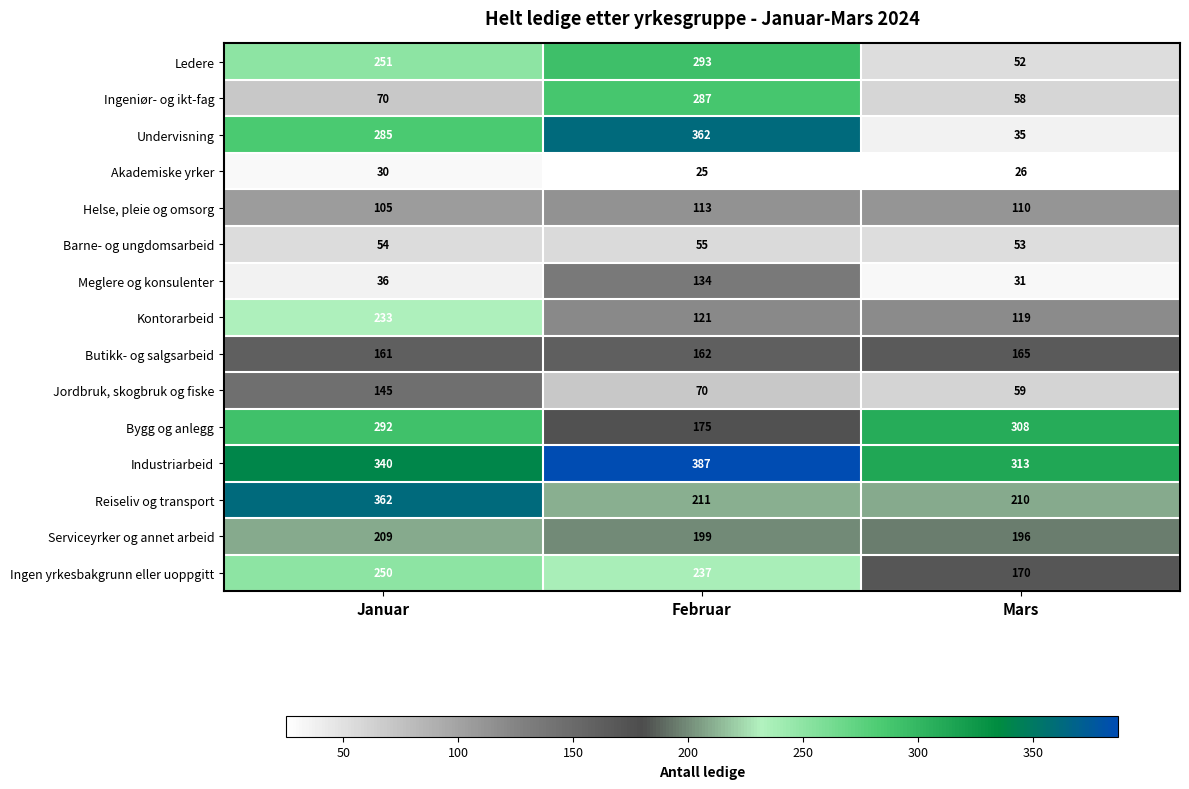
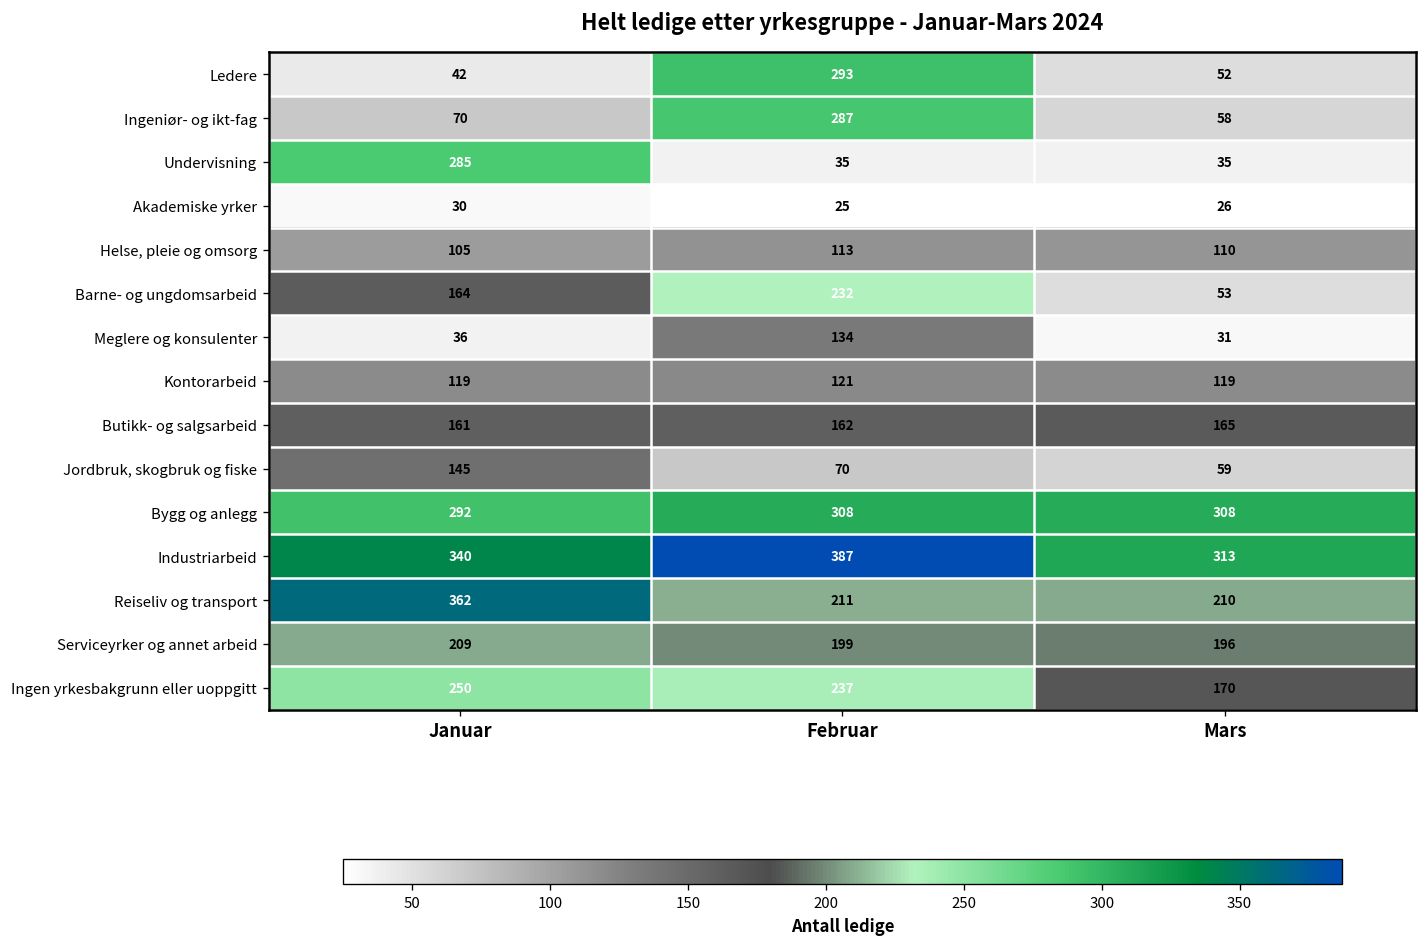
Ledere, Januar: 251 -> 42
Undervisning, Februar: 362 -> 35
Barne- og ungdomsarbeid, Januar: 54 -> 164
Barne- og ungdomsarbeid, Februar: 55 -> 232
Kontorarbeid, Januar: 233 -> 119
Bygg og anlegg, Februar: 175 -> 308
